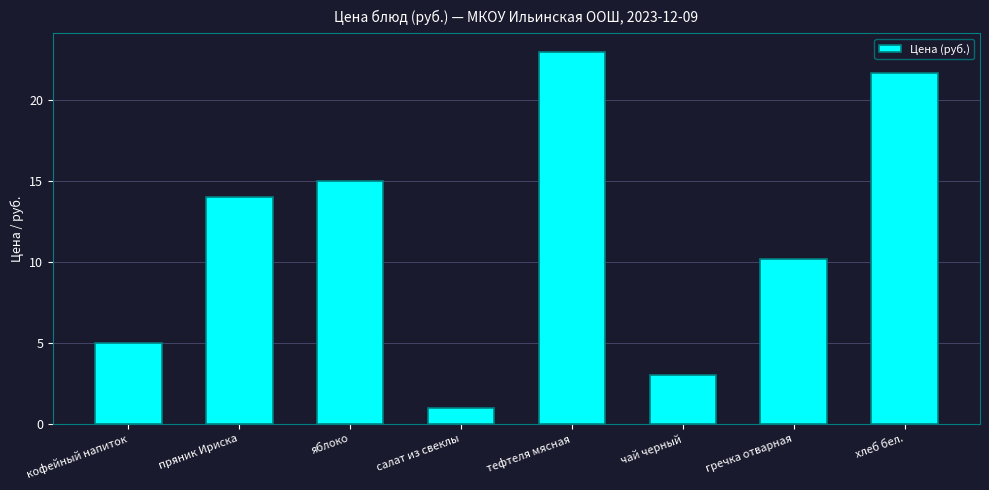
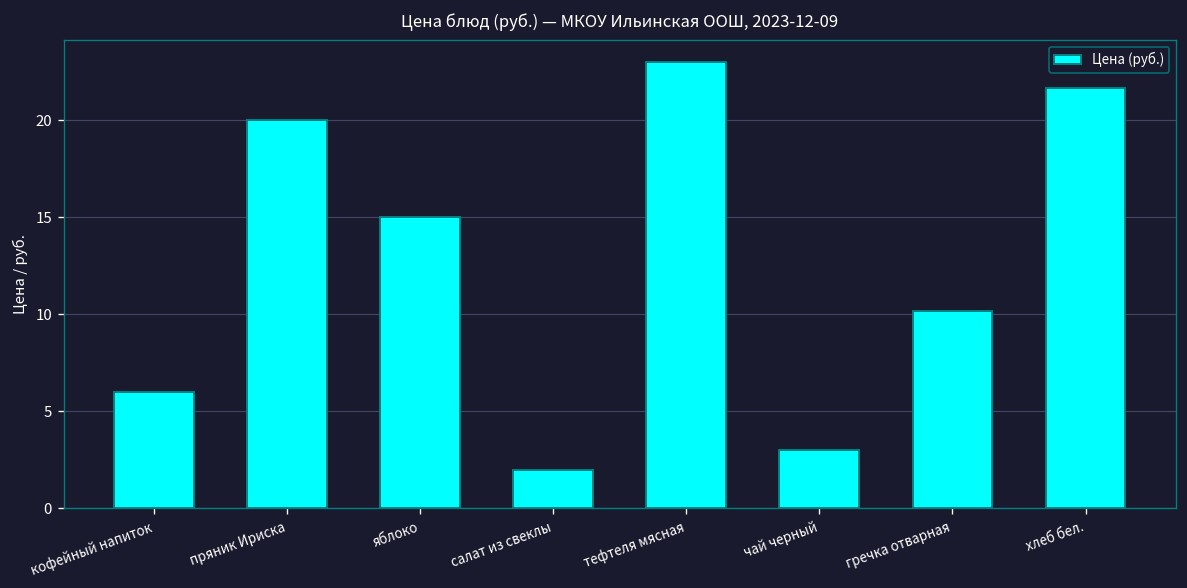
кофейный напиток: 5 -> 6
пряник Ириска: 14 -> 20
салат из свеклы: 1 -> 2
